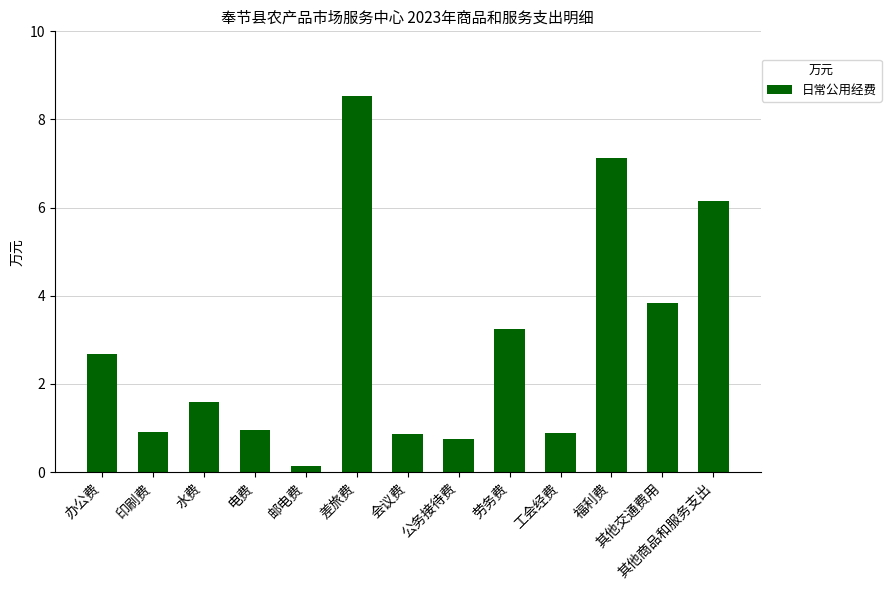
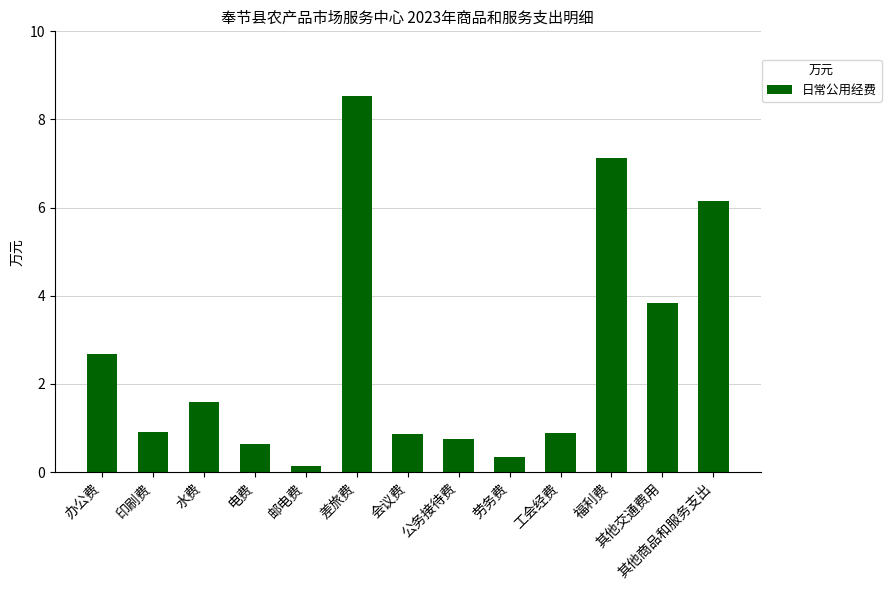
电费: 1.0 -> 0.6
劳务费: 3.2 -> 0.4
